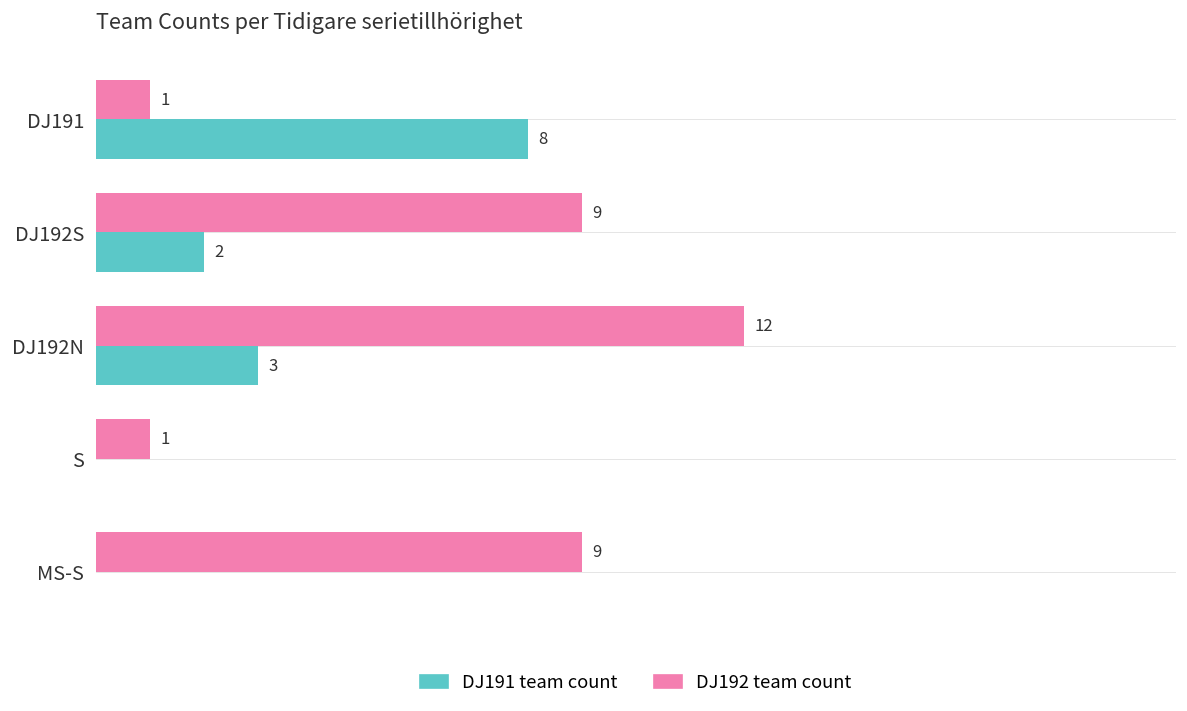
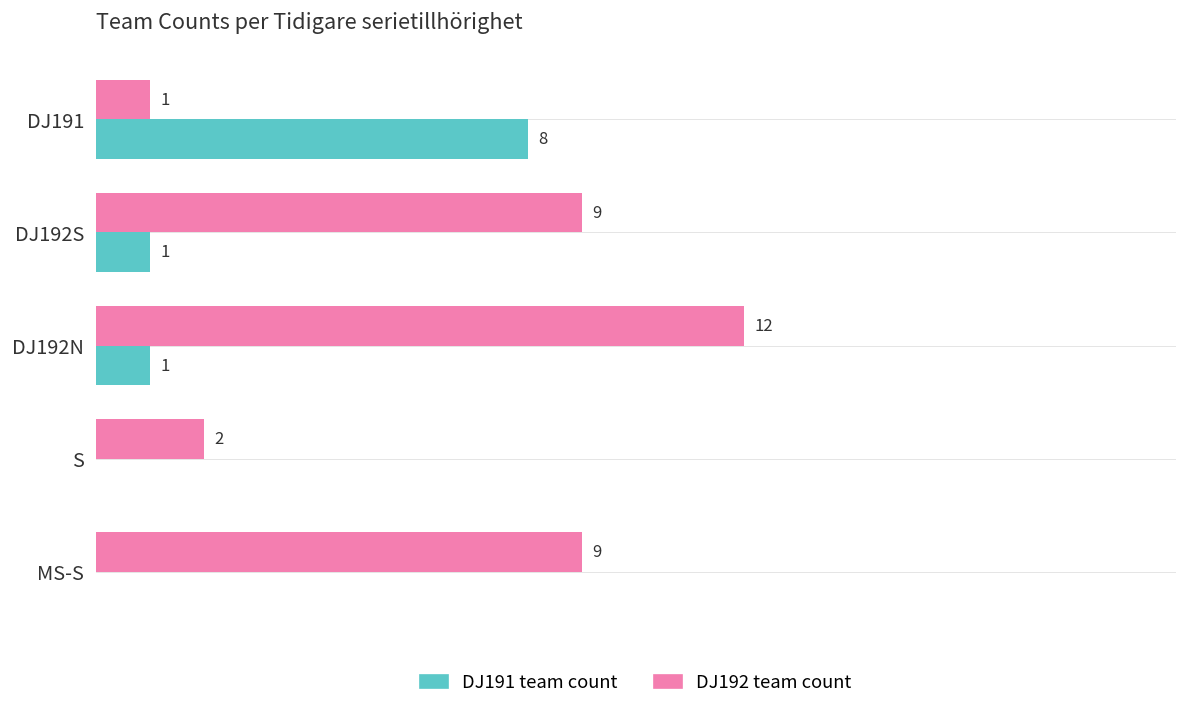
DJ191 team count, DJ192S: 2 -> 1
DJ191 team count, DJ192N: 3 -> 1
DJ192 team count, S: 1 -> 2
